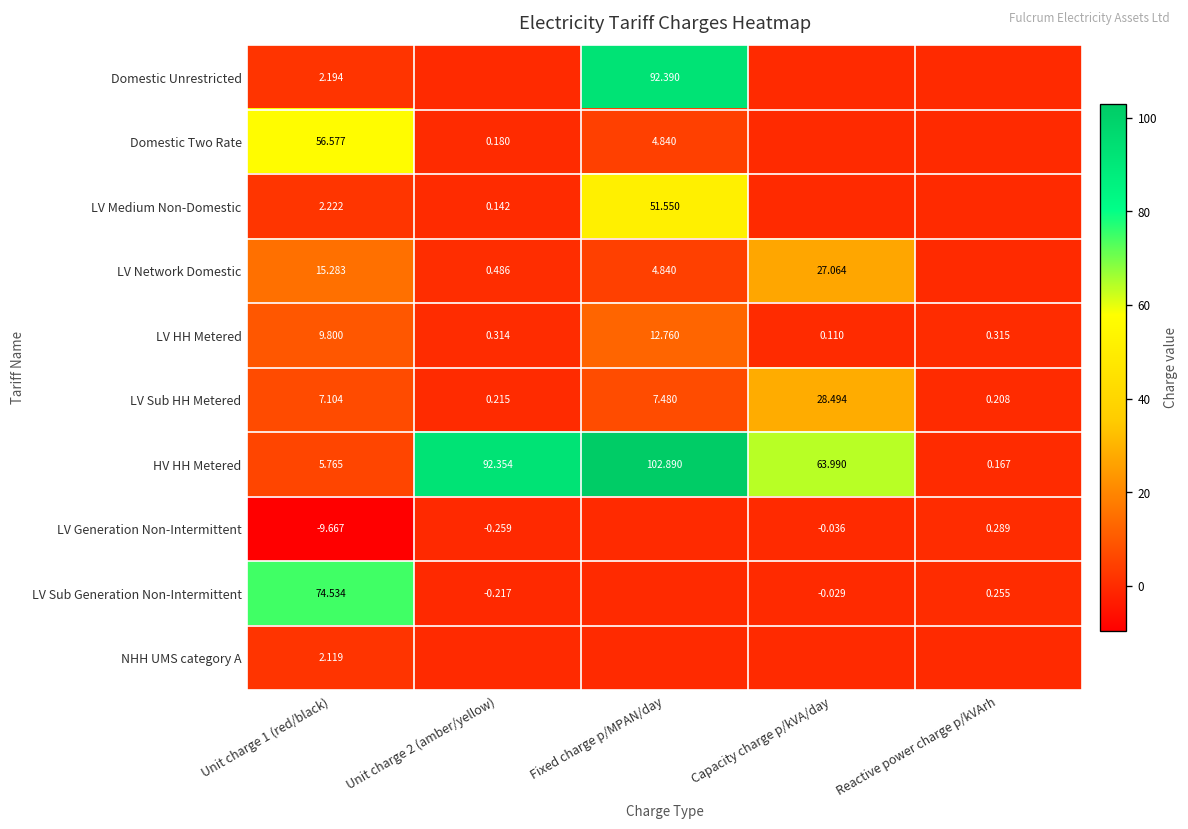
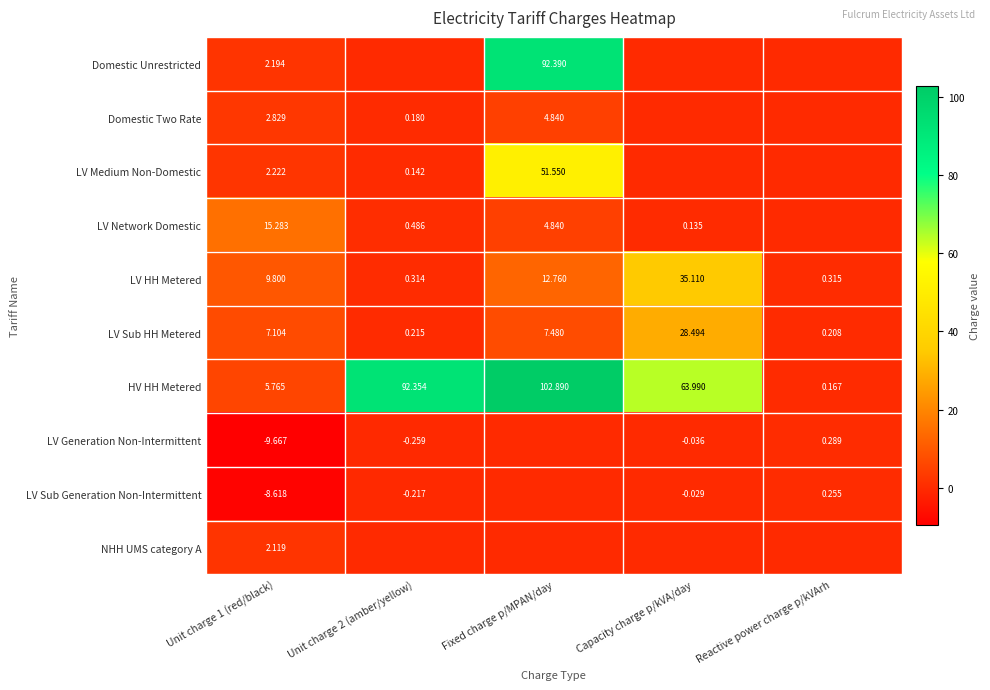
Domestic Two Rate, Unit charge 1 (red/black): 56.577 -> 2.829
LV Network Domestic, Capacity charge p/kVA/day: 27.064 -> 0.135
LV HH Metered, Capacity charge p/kVA/day: 0.110 -> 35.110
LV Sub Generation Non-Intermittent, Unit charge 1 (red/black): 74.534 -> -8.618
